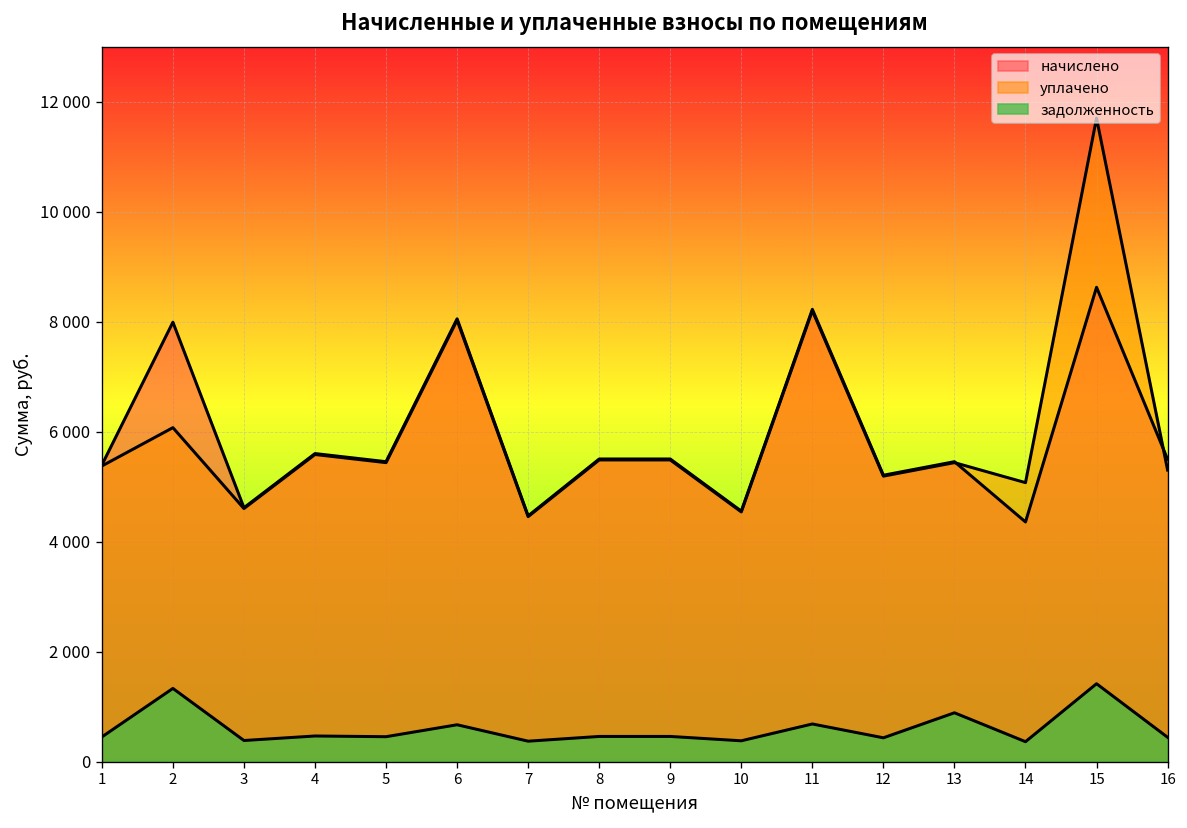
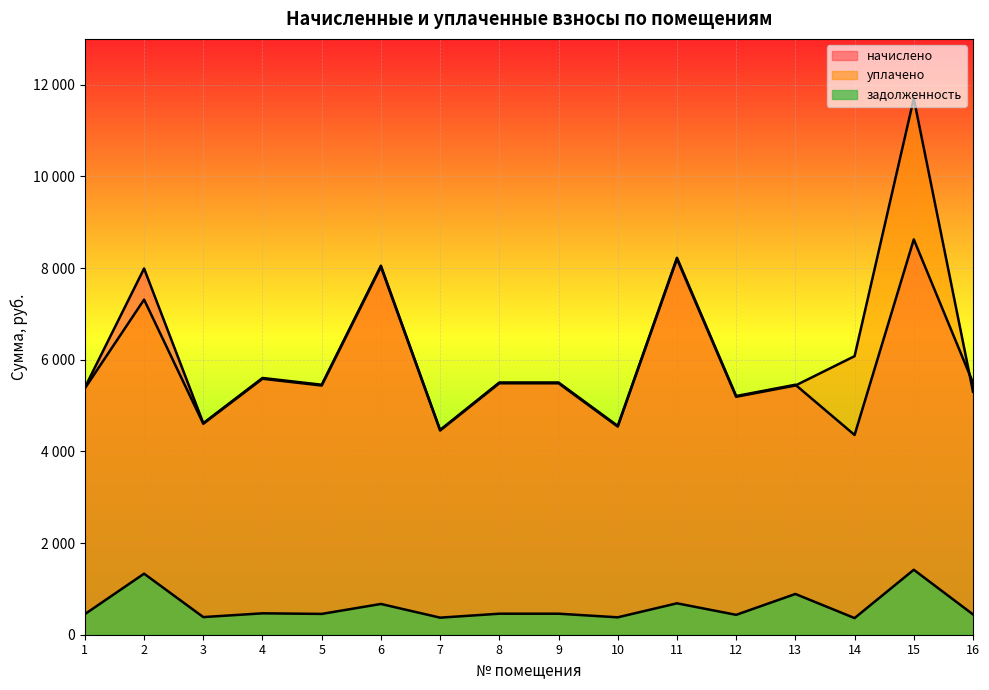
уплачено, 2: 6100 -> 7300
уплачено, 14: 5100 -> 6100
